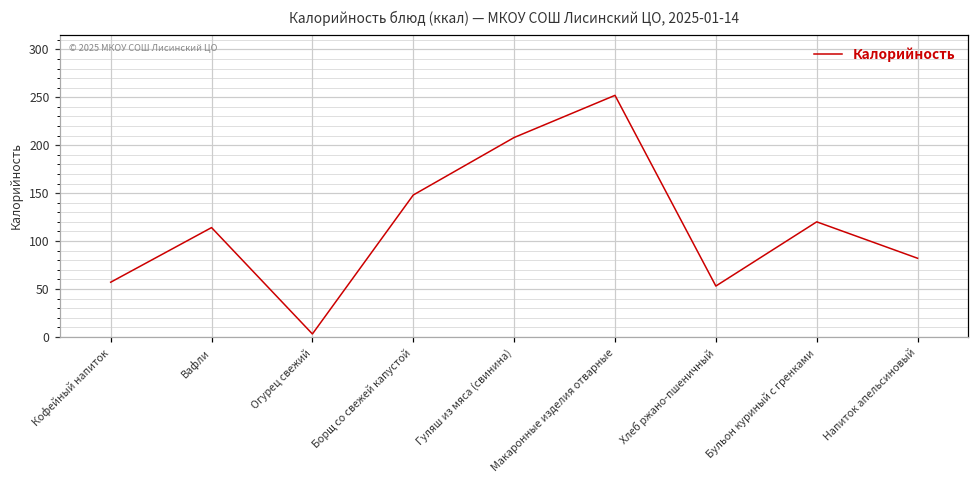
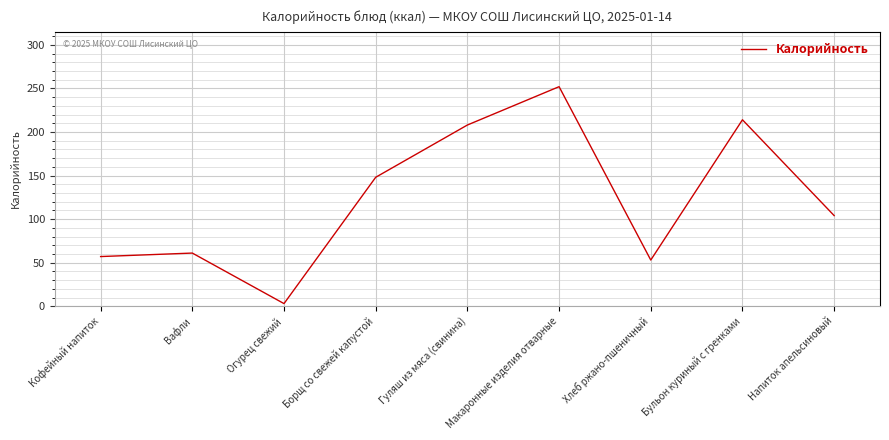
Вафли: 110 -> 60
Бульон куриный с гренками: 120 -> 210
Напиток апельсиновый: 80 -> 100
